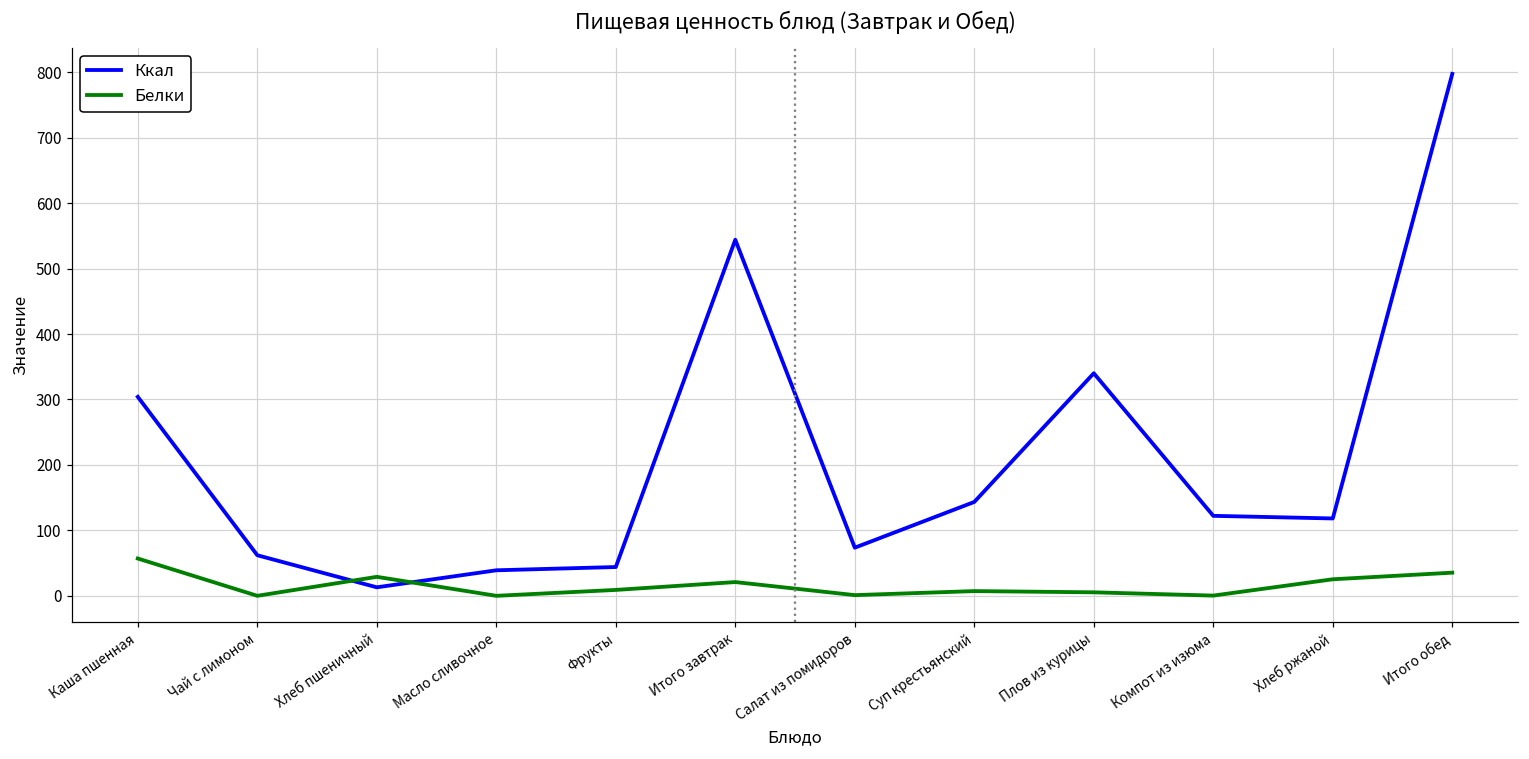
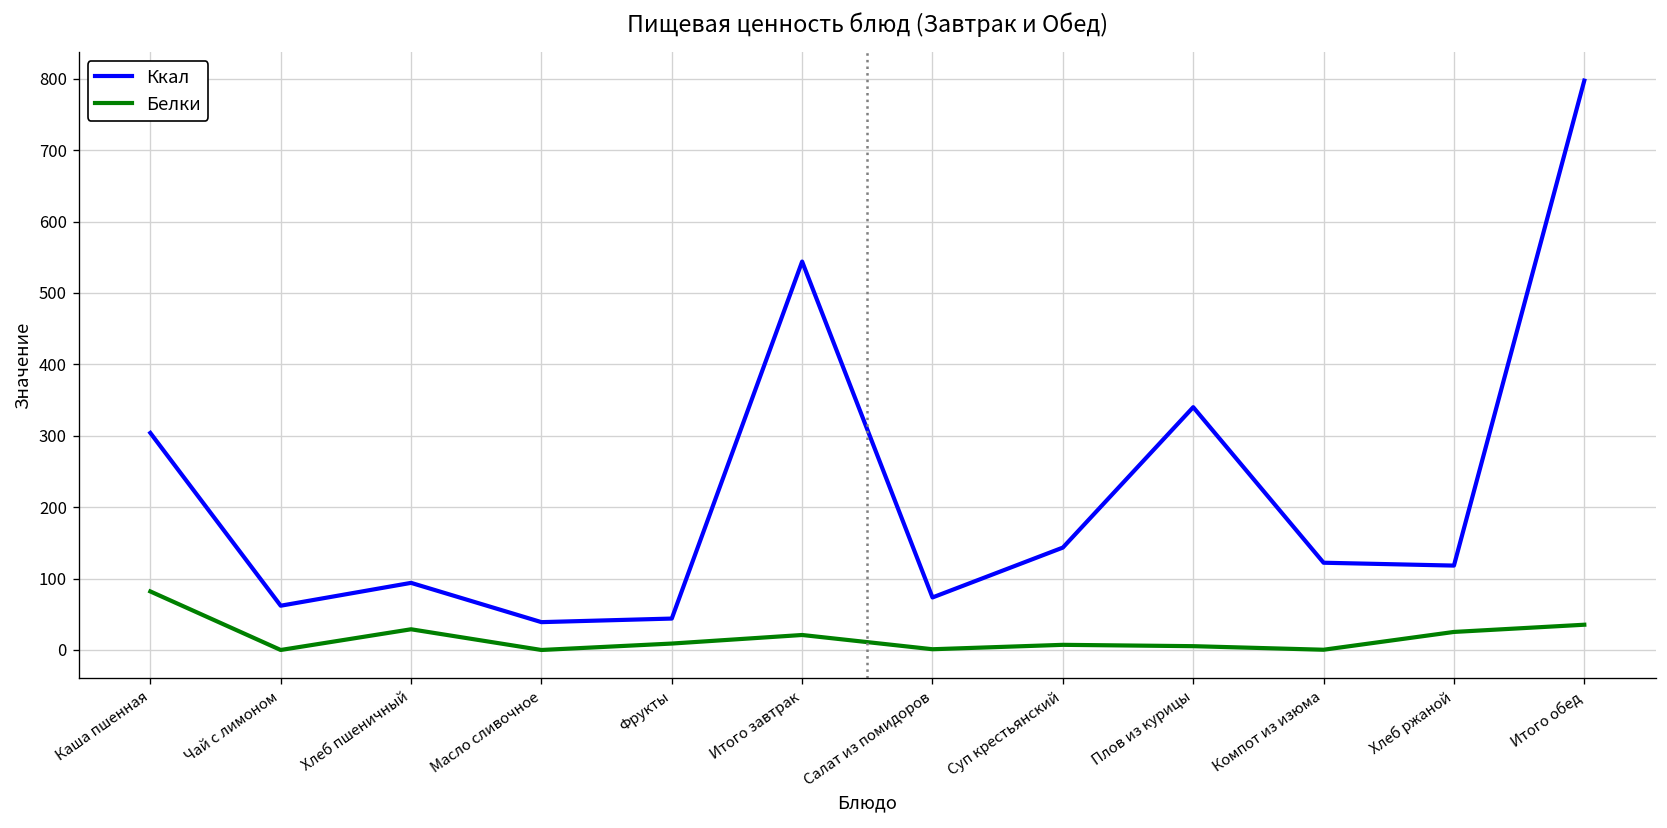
Белки, Каша пшенная: 60 -> 80
Ккал, Хлеб пшеничный: 10 -> 90
